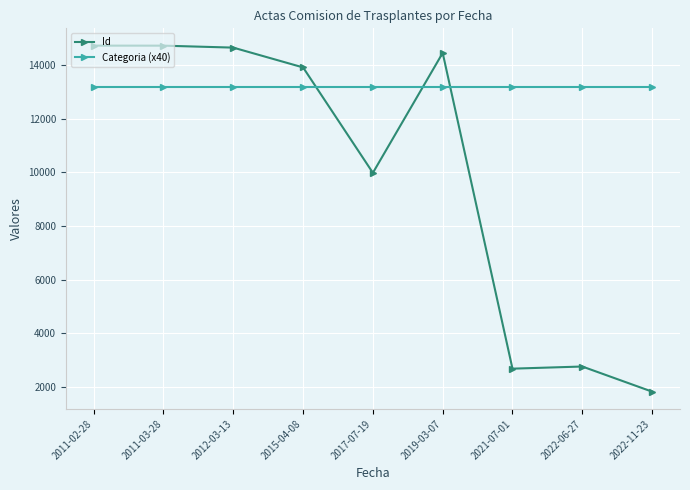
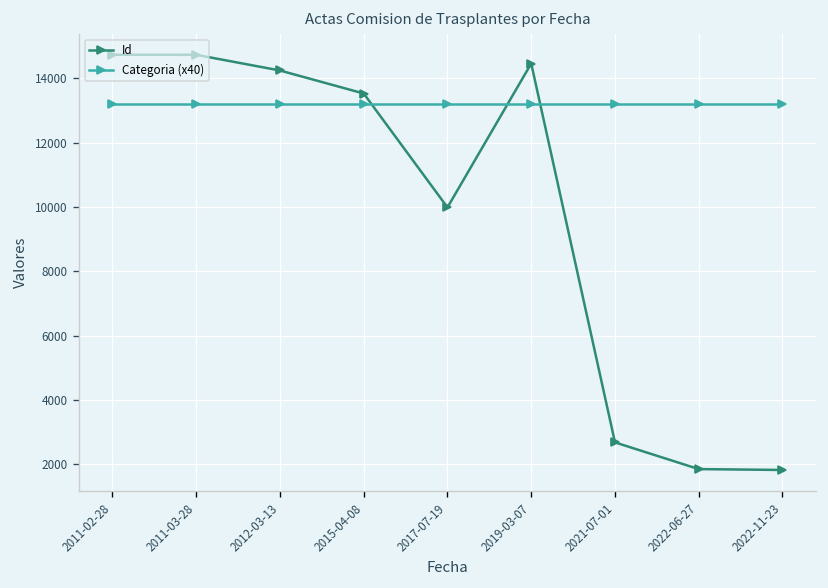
Id, 2012-03-13: 14700 -> 14200
Id, 2015-04-08: 13900 -> 13500
Id, 2022-06-27: 2800 -> 1900
